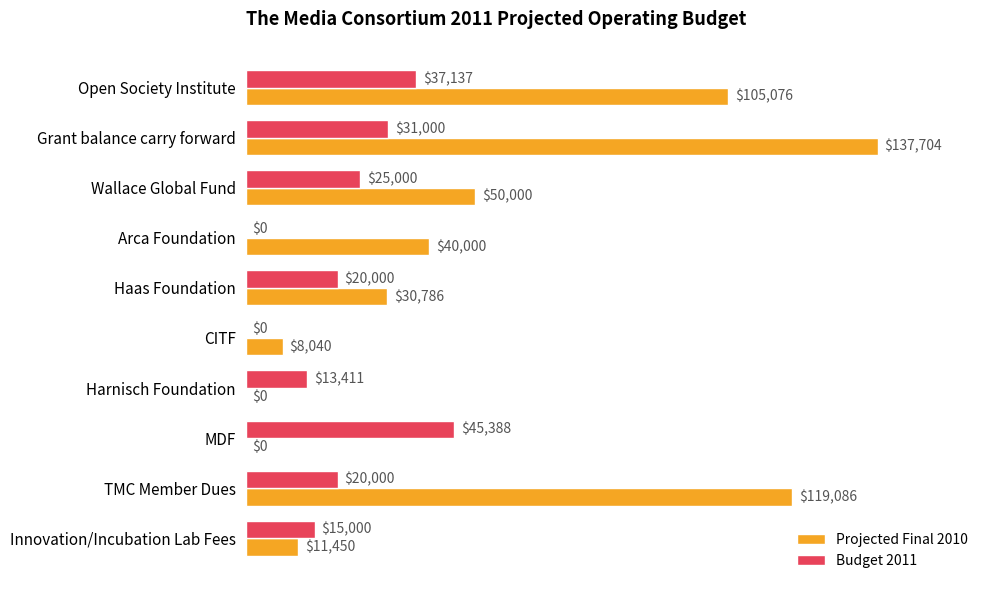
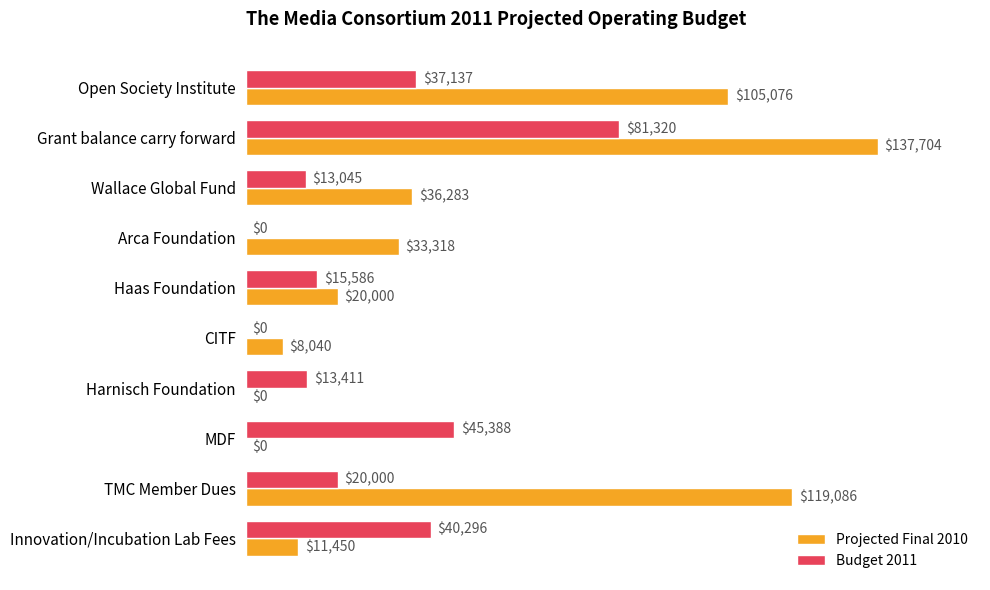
Budget 2011, Grant balance carry forward: $31,000 -> $81,320
Budget 2011, Wallace Global Fund: $25,000 -> $13,045
Projected Final 2010, Wallace Global Fund: $50,000 -> $36,283
Projected Final 2010, Arca Foundation: $40,000 -> $33,318
Budget 2011, Haas Foundation: $20,000 -> $15,586
Projected Final 2010, Haas Foundation: $30,786 -> $20,000
Budget 2011, Innovation/Incubation Lab Fees: $15,000 -> $40,296
